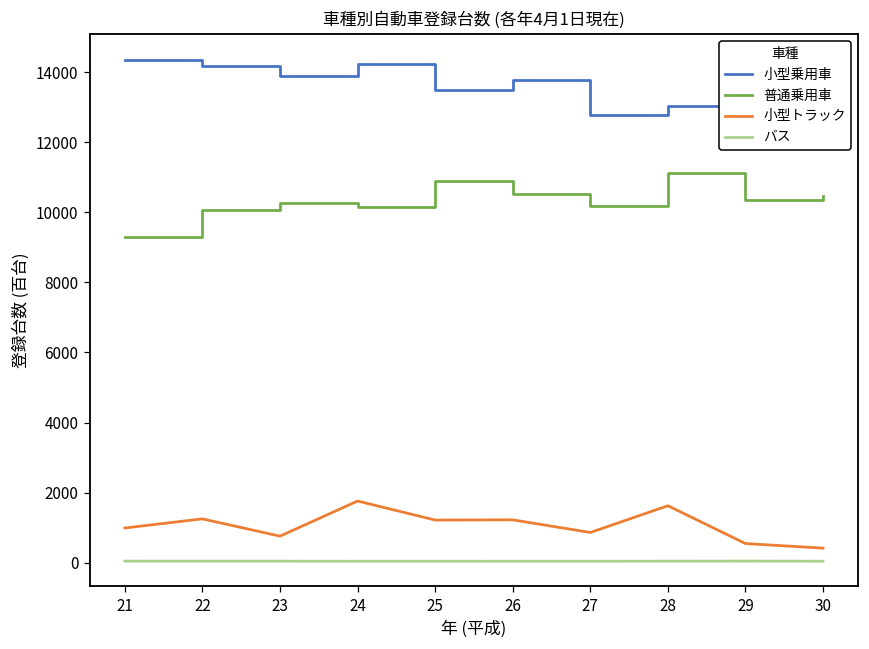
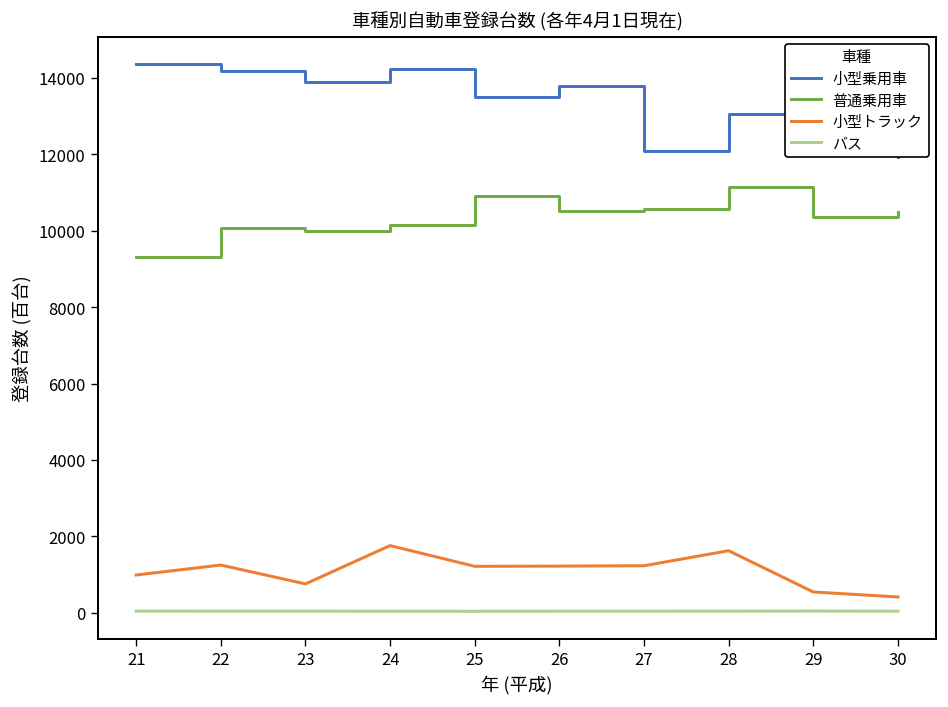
普通乗用車, 23: 10300 -> 10000
小型乗用車, 27: 12800 -> 12100
普通乗用車, 27: 10200 -> 10600
小型トラック, 27: 900 -> 1200
